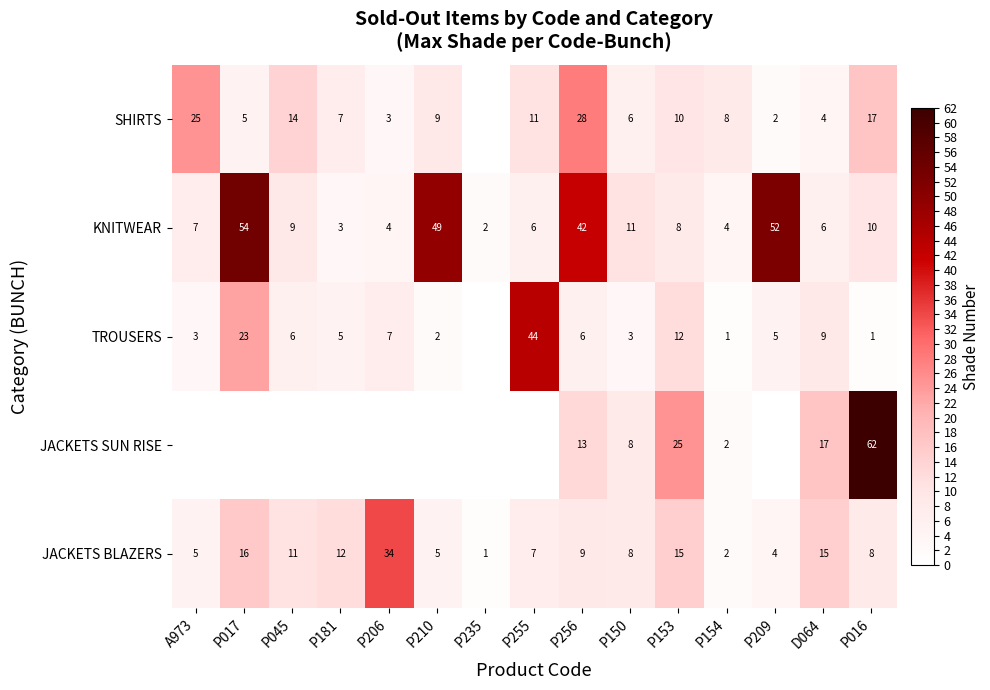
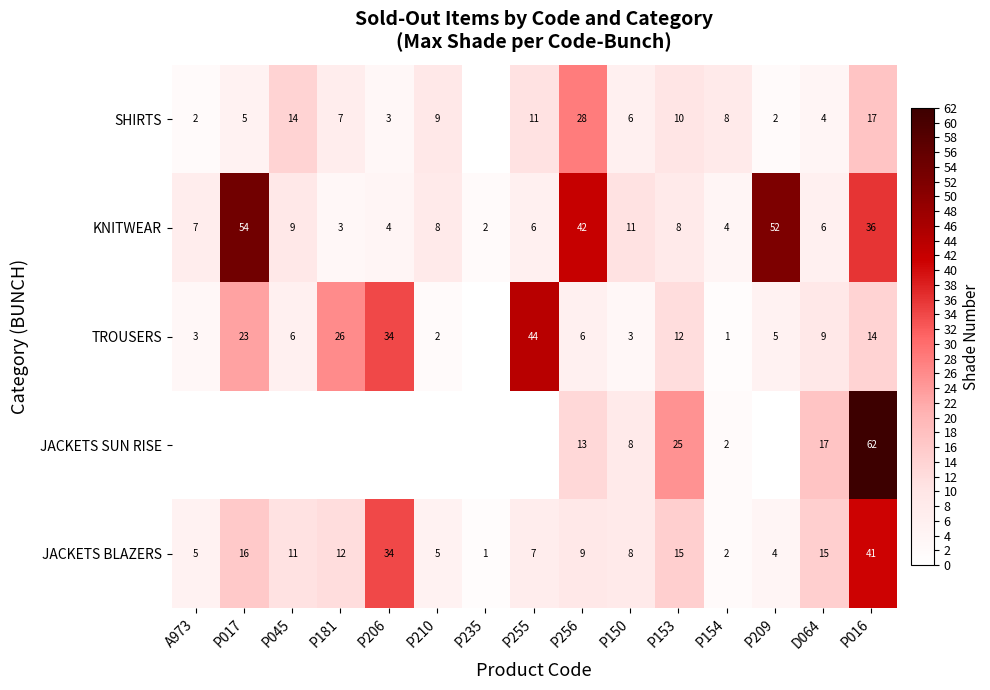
SHIRTS, A973: 25 -> 2
KNITWEAR, P210: 49 -> 8
KNITWEAR, P016: 10 -> 36
TROUSERS, P181: 5 -> 26
TROUSERS, P206: 7 -> 34
TROUSERS, P016: 1 -> 14
JACKETS BLAZERS, P016: 8 -> 41
